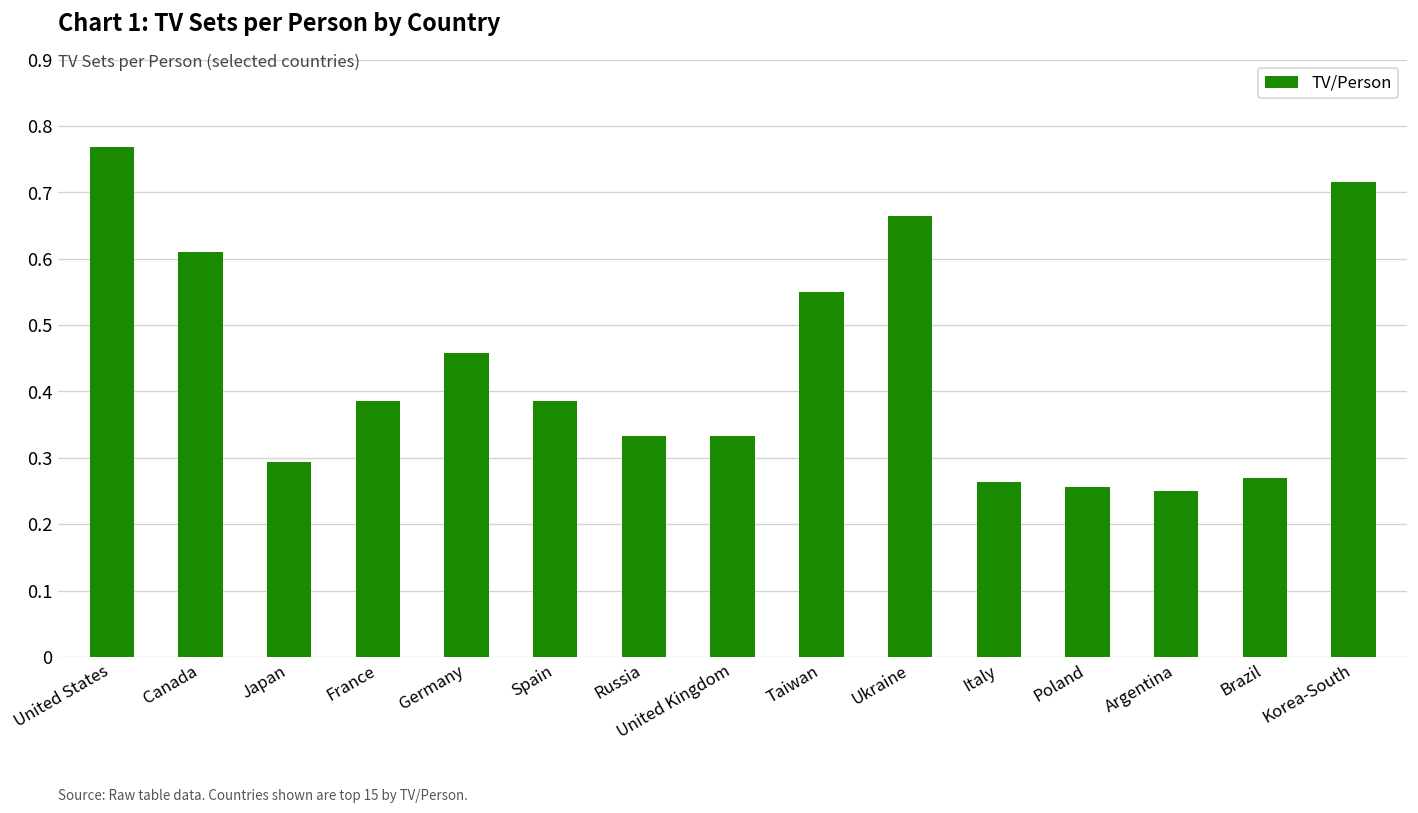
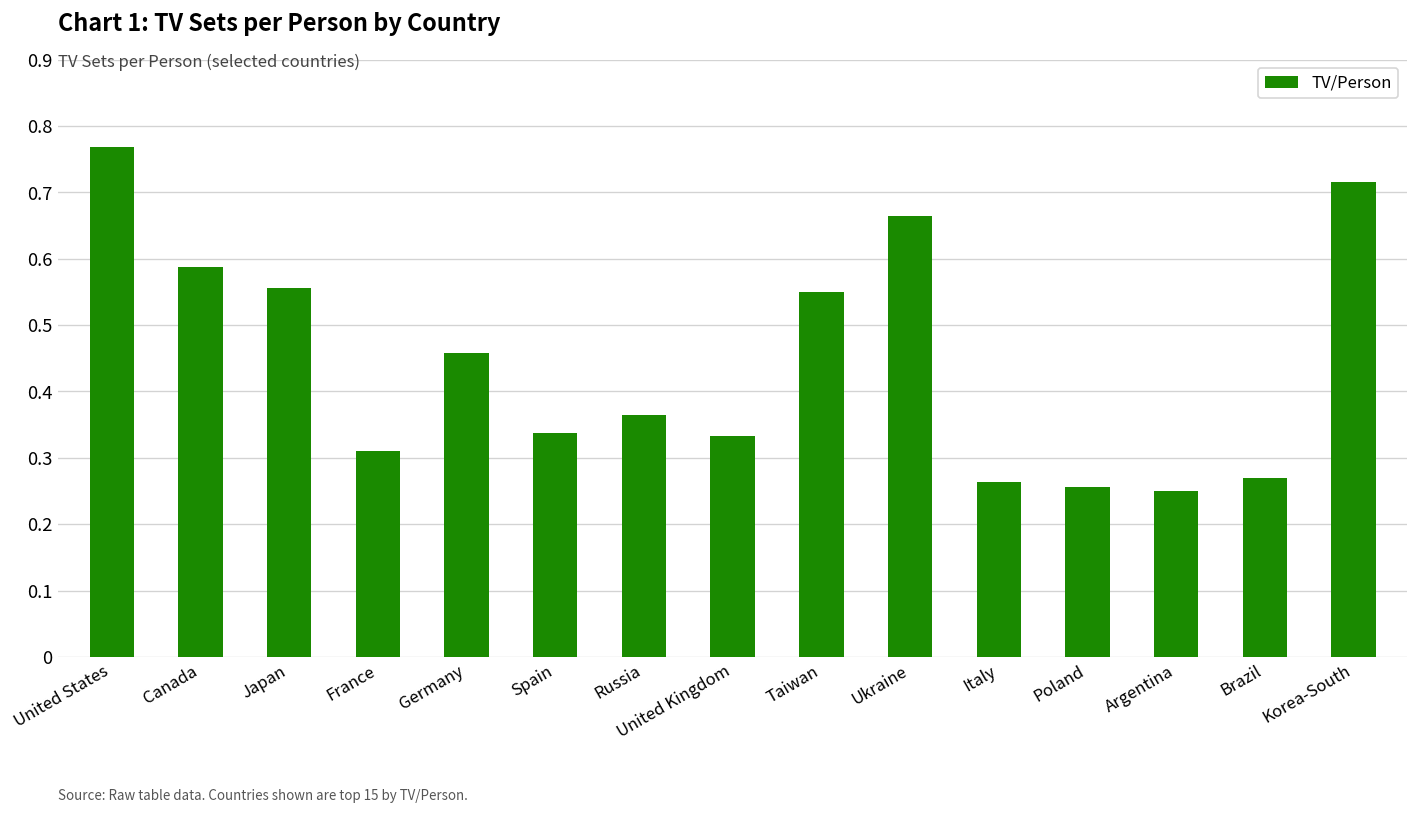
Canada: 0.61 -> 0.59
Japan: 0.29 -> 0.56
France: 0.39 -> 0.31
Spain: 0.39 -> 0.34
Russia: 0.33 -> 0.37
